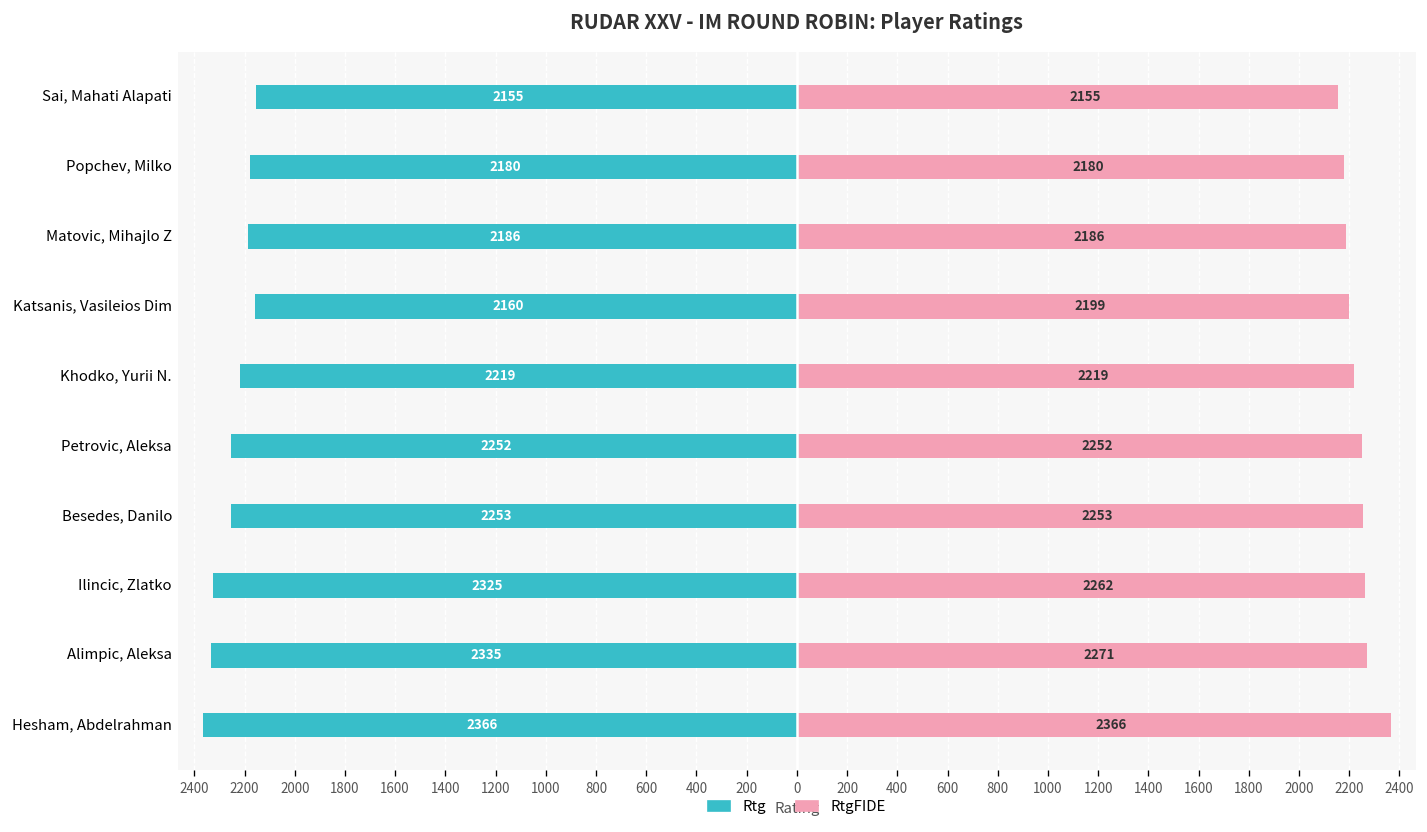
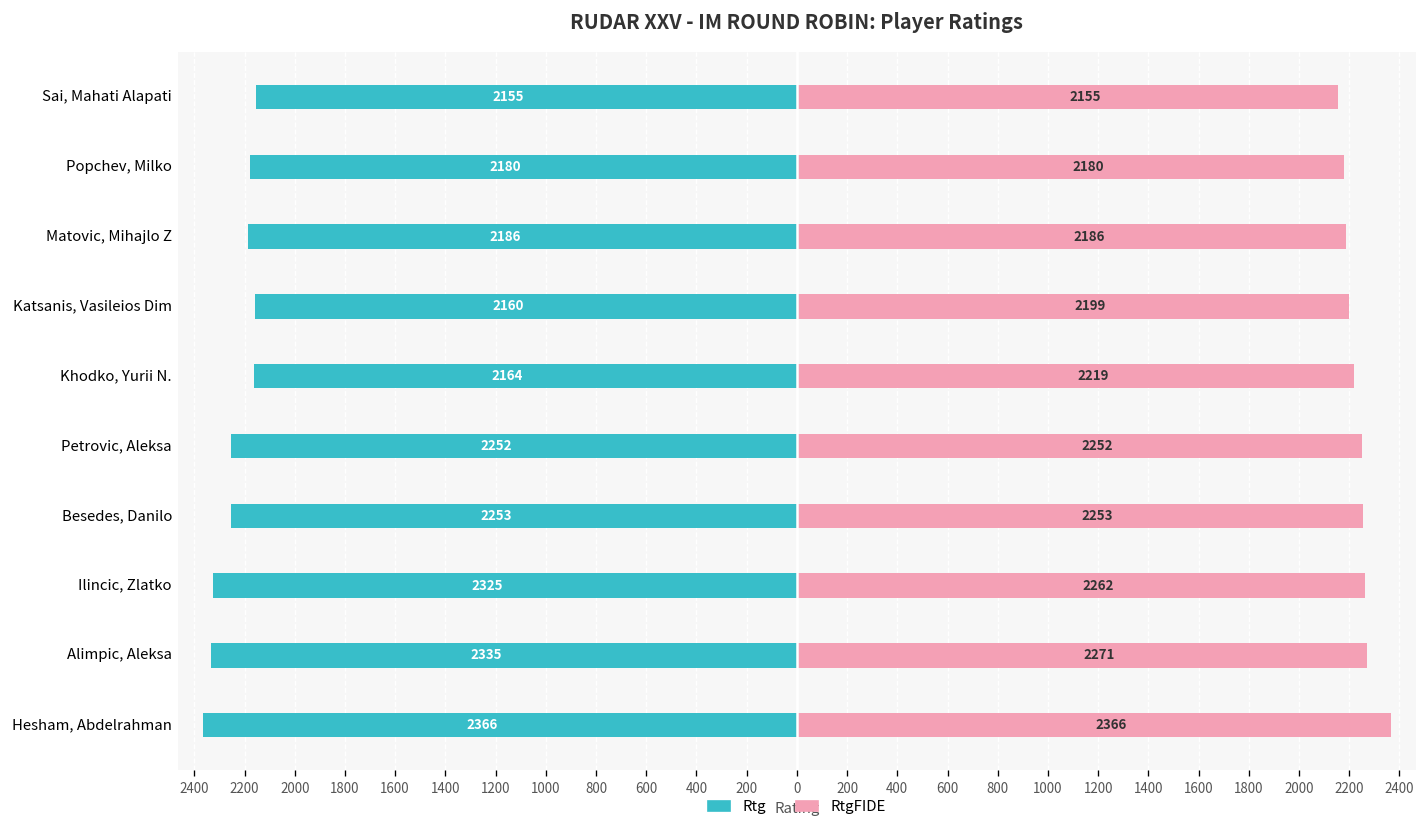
Rtg, Khodko, Yurii N.: 2219 -> 2164
